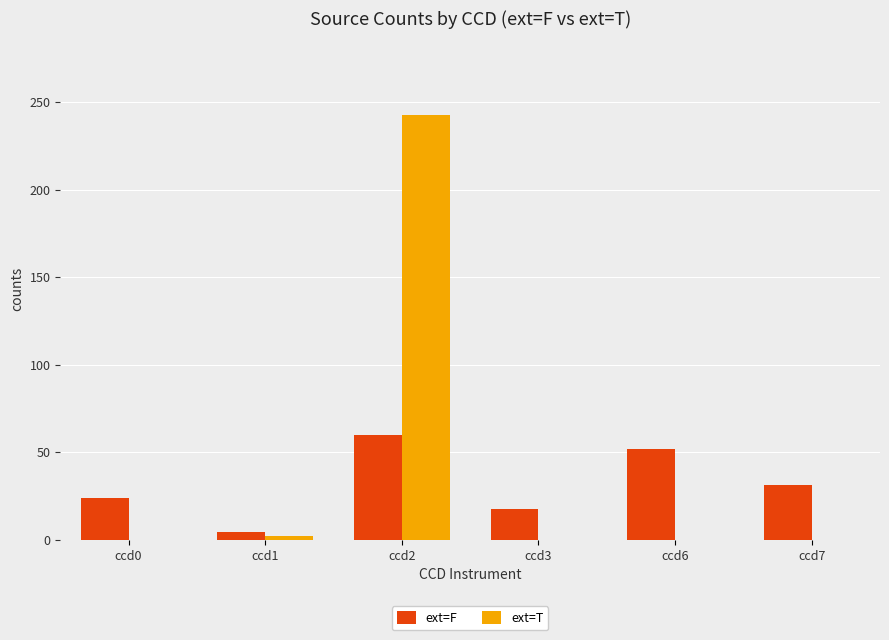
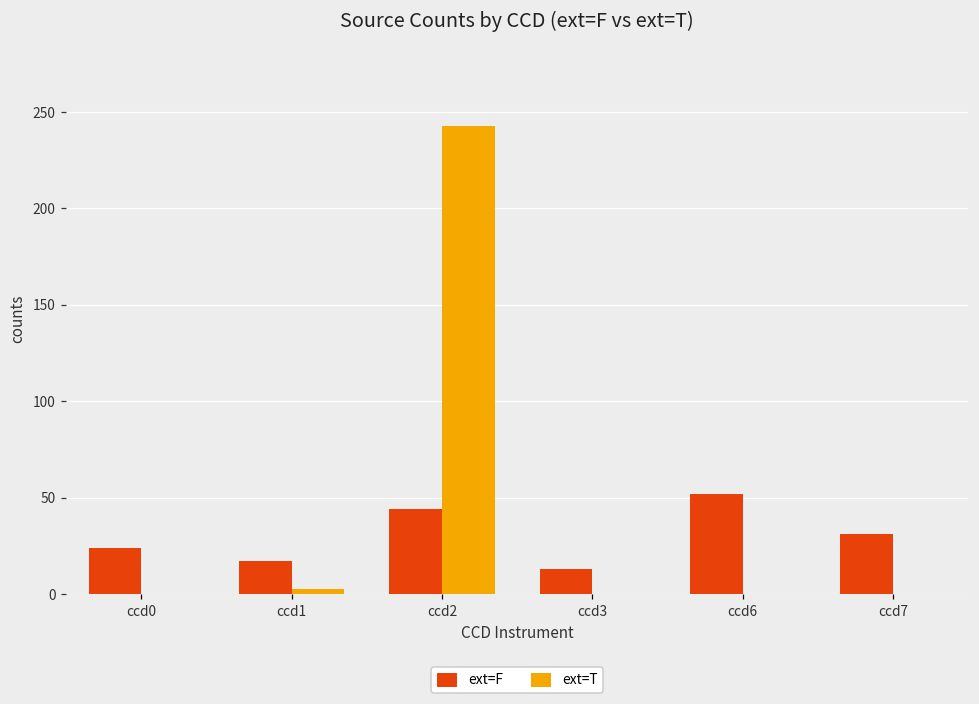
ext=F, ccd1: 5 -> 17
ext=F, ccd2: 60 -> 44
ext=F, ccd3: 18 -> 13
